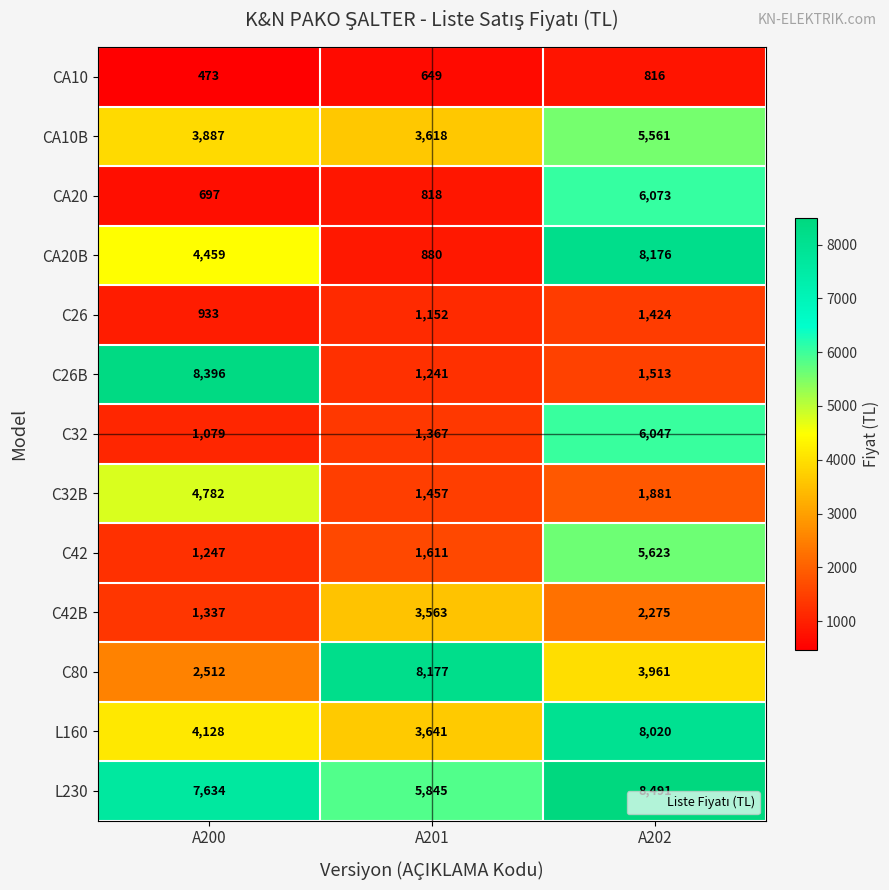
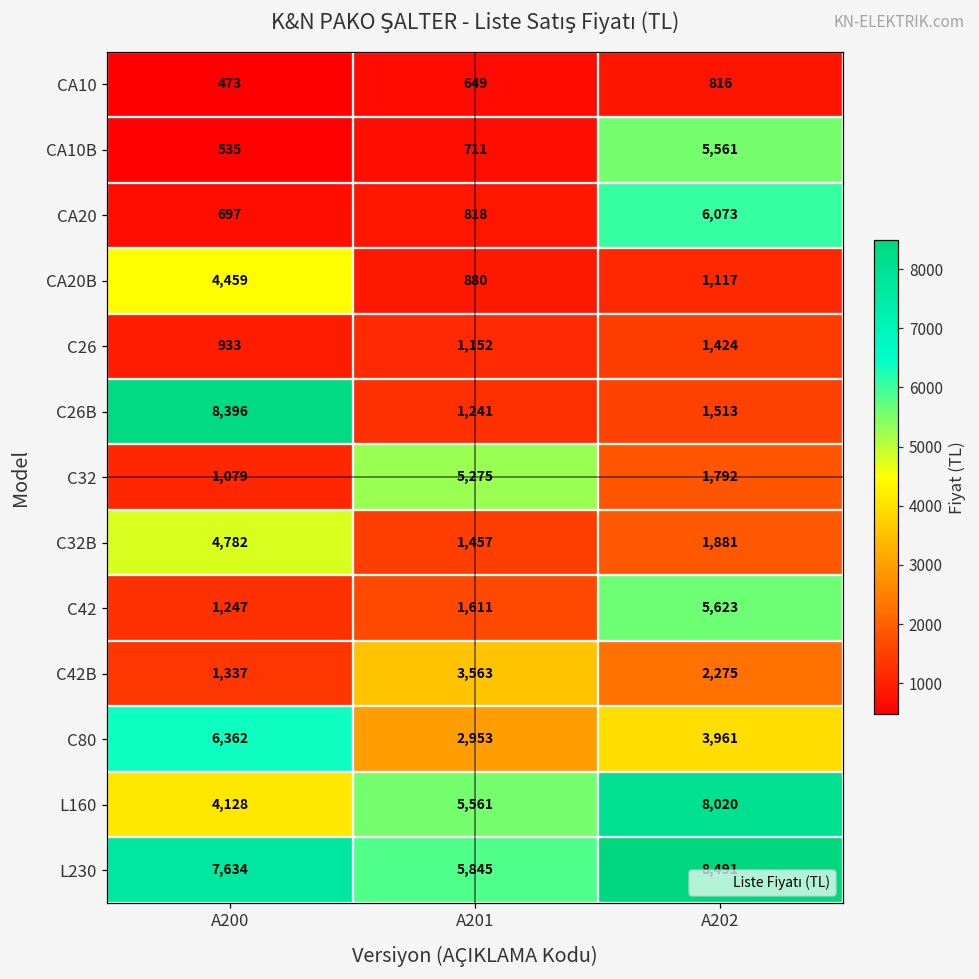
CA10B, A200: 3,887 -> 535
CA10B, A201: 3,618 -> 711
CA20B, A202: 8,176 -> 1,117
C32, A201: 1,367 -> 5,275
C32, A202: 6,047 -> 1,792
C80, A200: 2,512 -> 6,362
C80, A201: 8,177 -> 2,953
L160, A201: 3,641 -> 5,561
